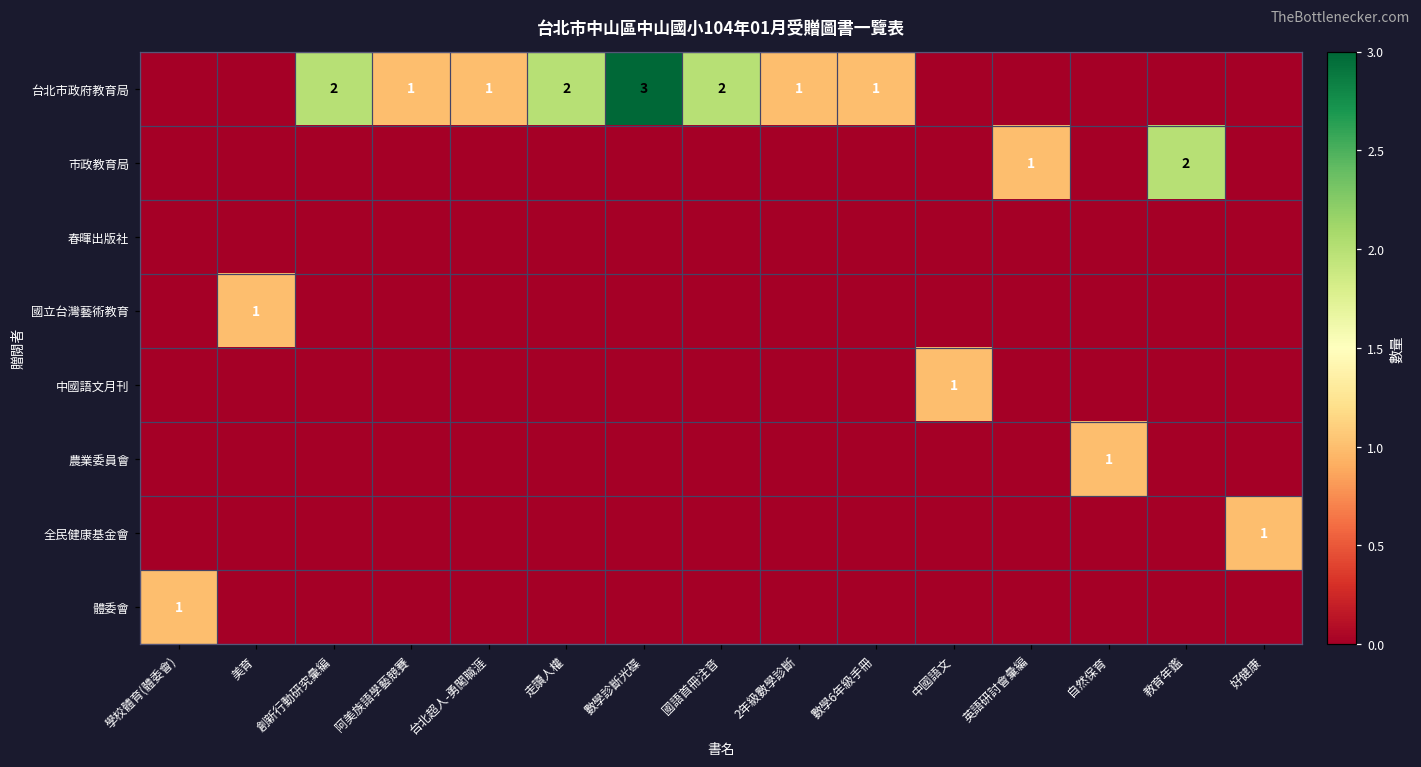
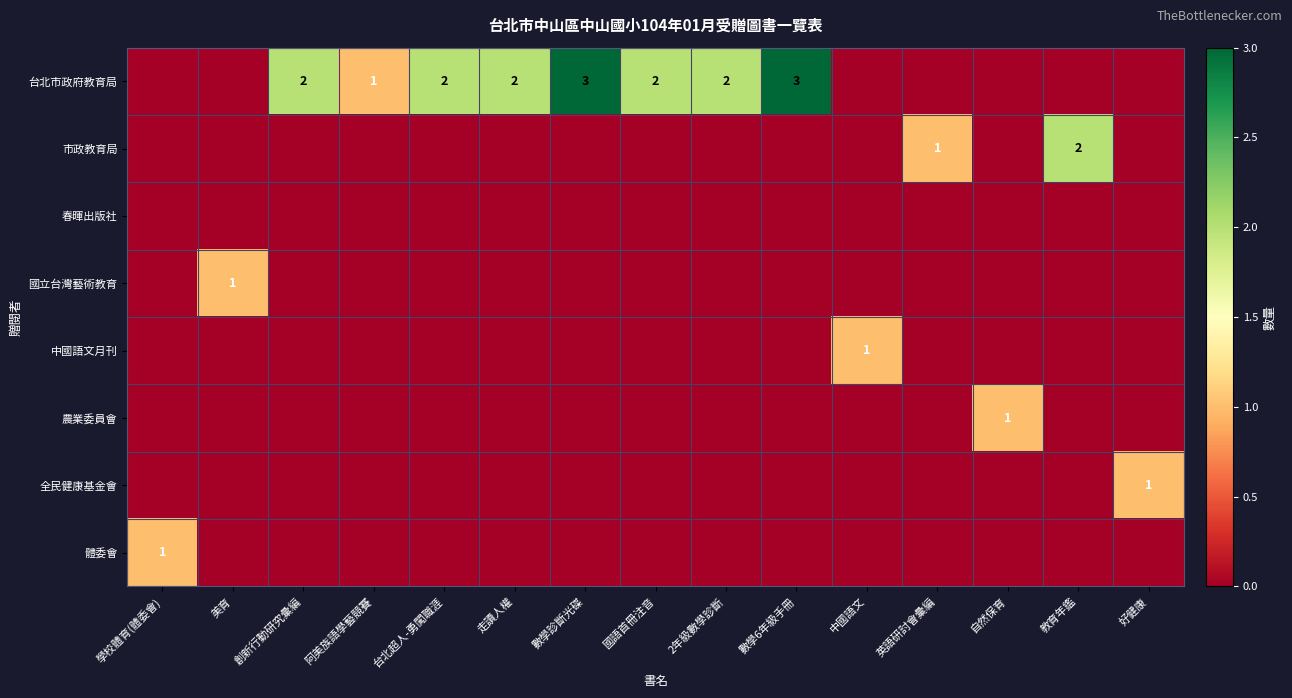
台北市政府教育局, 台北超人-勇闖職涯: 1 -> 2
台北市政府教育局, 2年級數學診斷: 1 -> 2
台北市政府教育局, 數學6年級手冊: 1 -> 3
